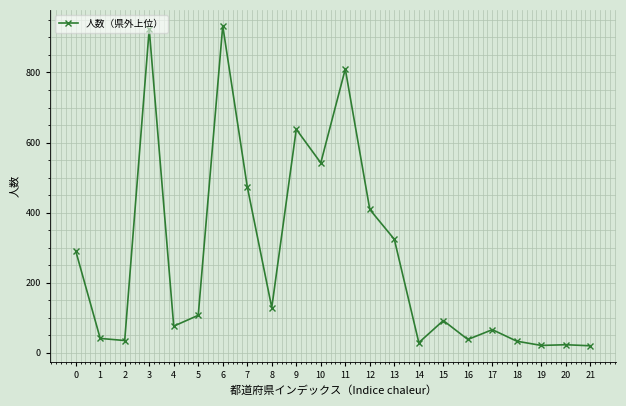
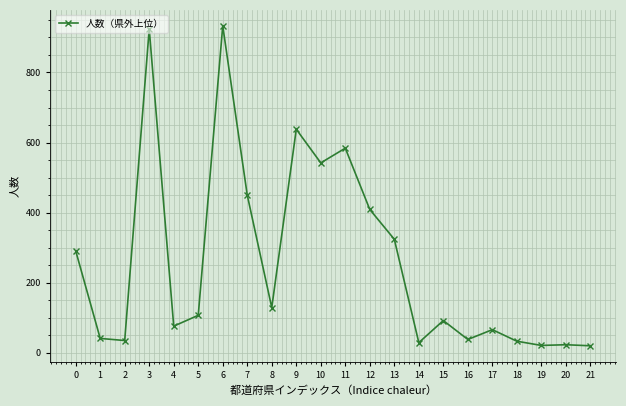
7: 470 -> 450
11: 810 -> 580
